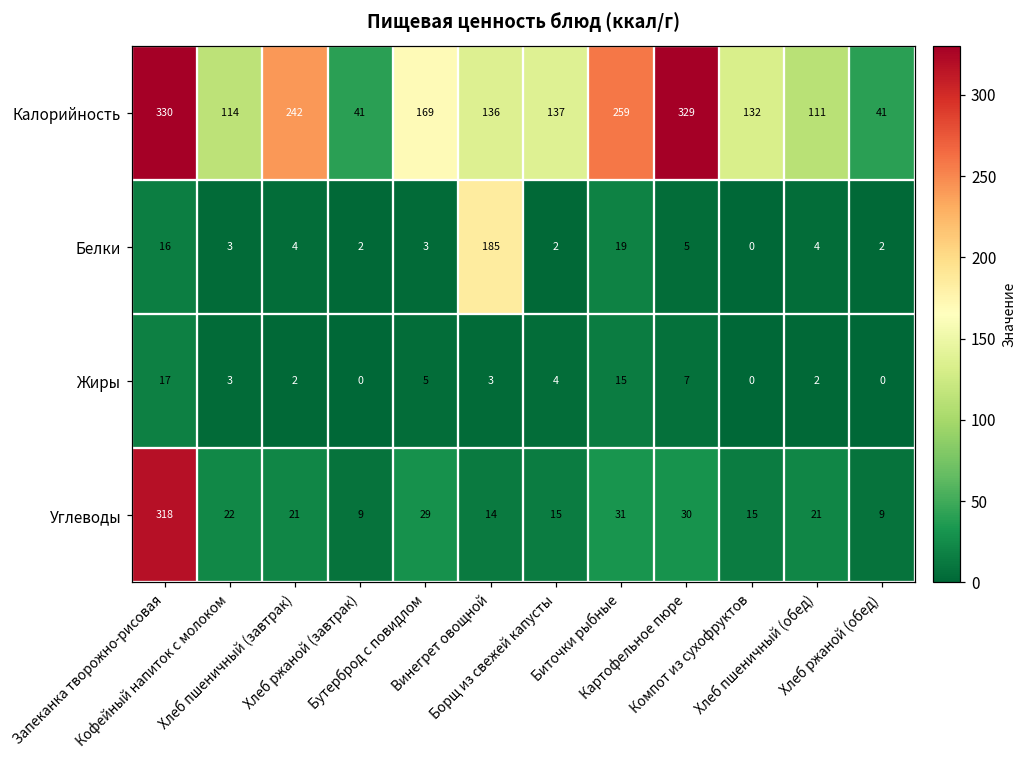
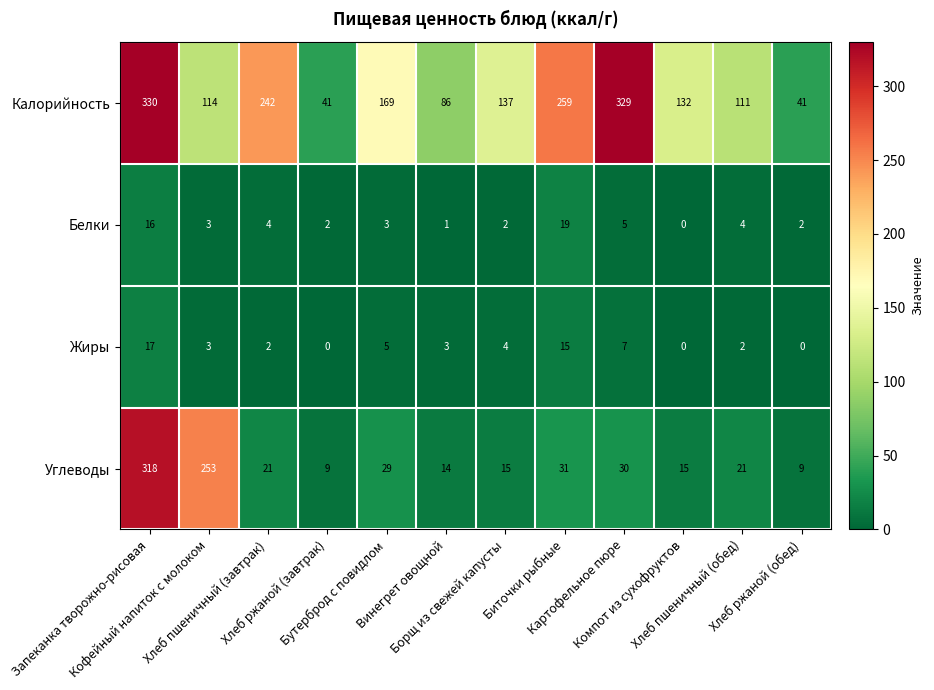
Калорийность, Винегрет овощной: 136 -> 86
Белки, Винегрет овощной: 185 -> 1
Углеводы, Кофейный напиток с молоком: 22 -> 253
